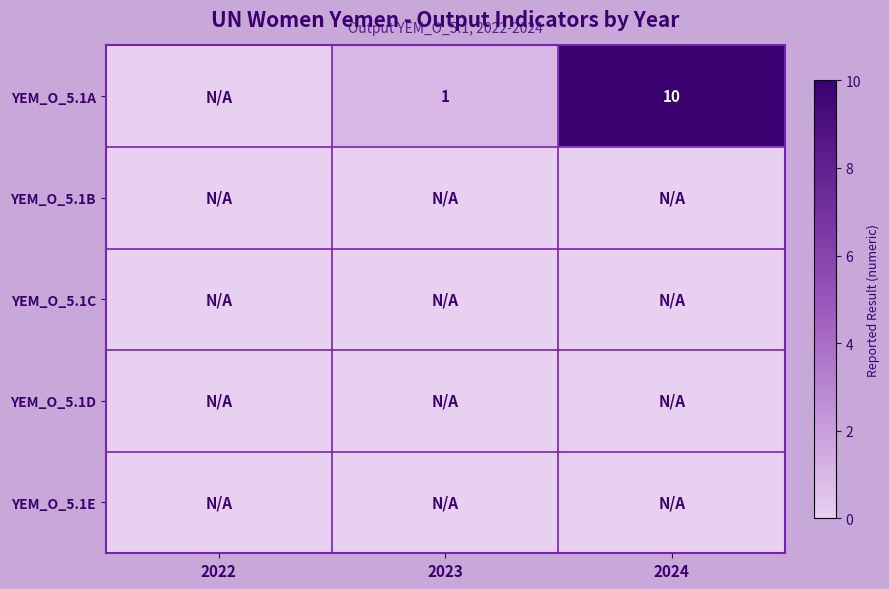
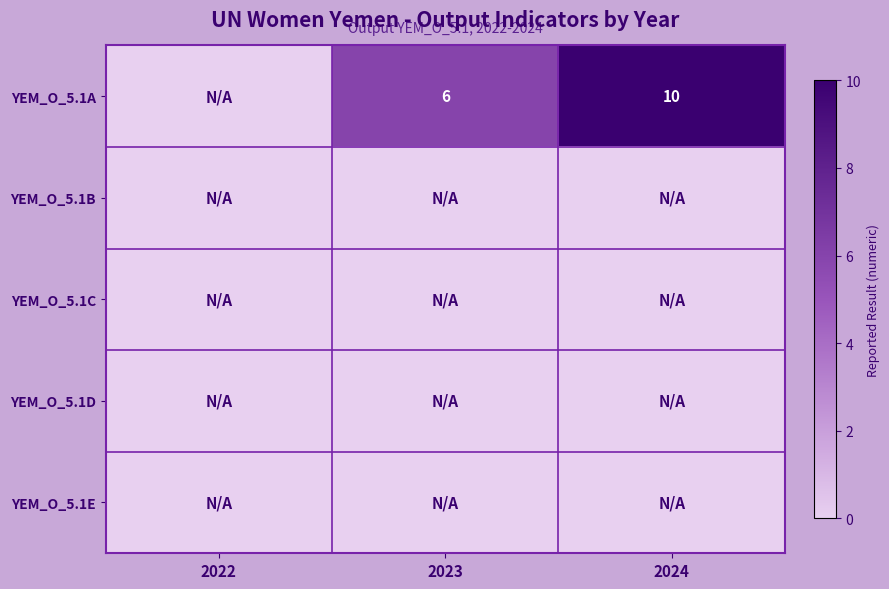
YEM_O_5.1A, 2023: 1 -> 6
